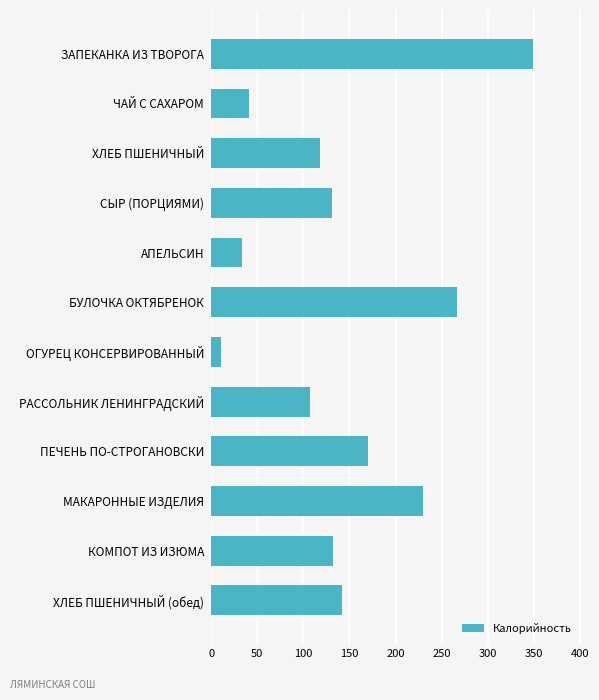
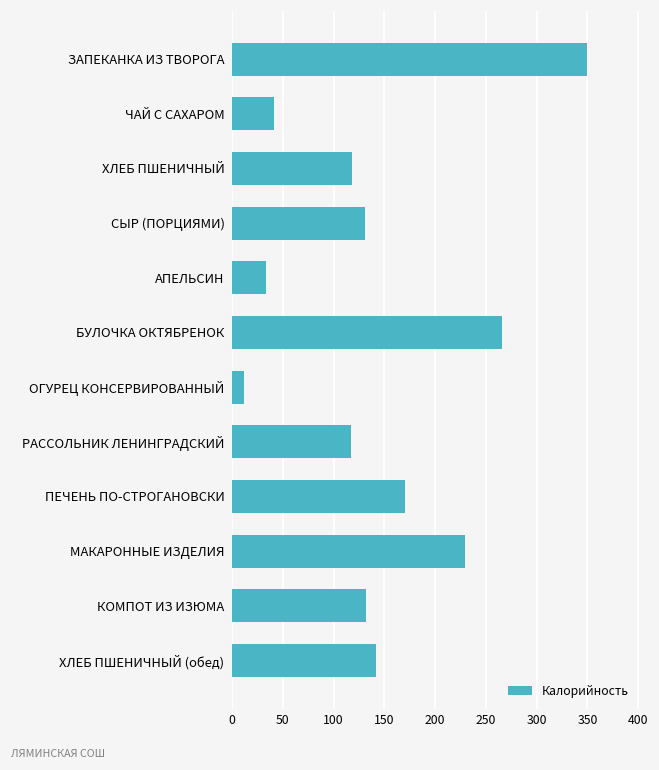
РАССОЛЬНИК ЛЕНИНГРАДСКИЙ: 110 -> 120
